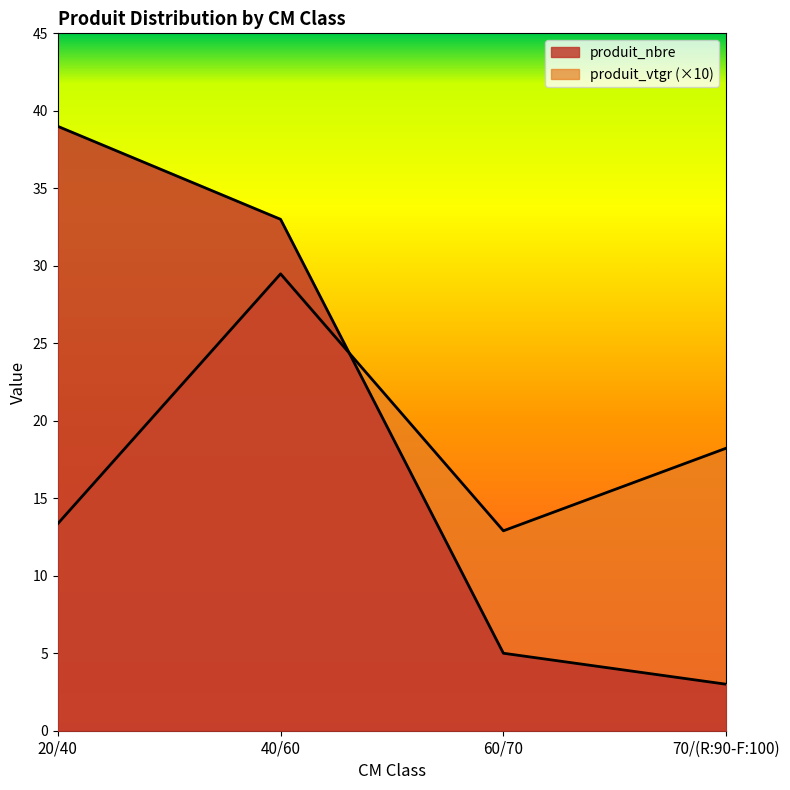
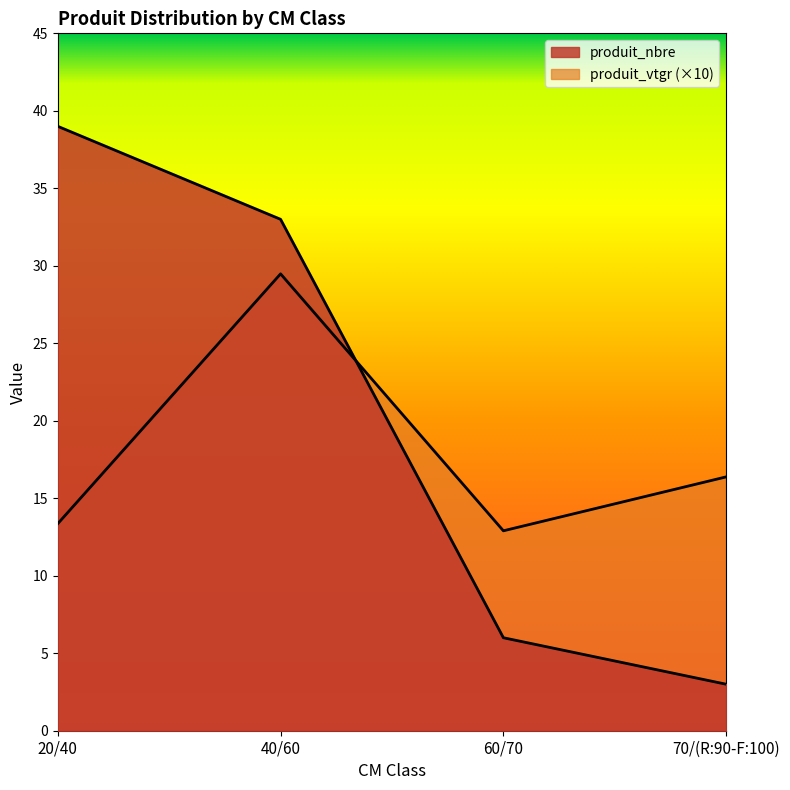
produit_nbre, 60/70: 5 -> 6
produit_vtgr (×10), 70/(R:90-F:100): 18.2 -> 16.4
